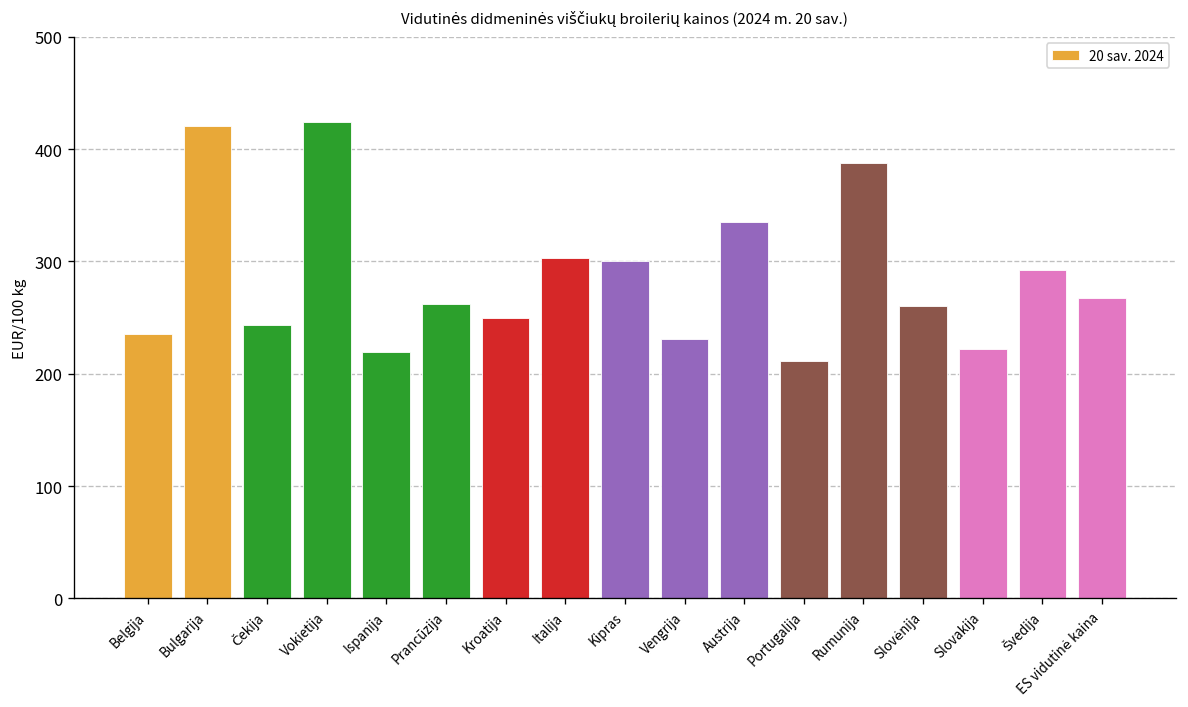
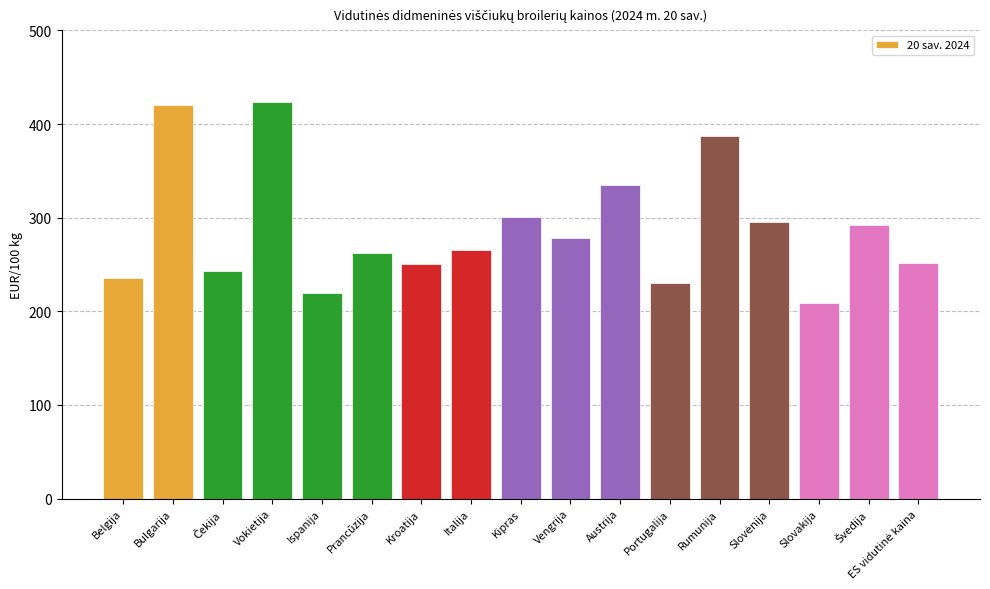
Italija: 300 -> 270
Vengrija: 230 -> 280
Portugalija: 210 -> 230
Slovėnija: 260 -> 290
Slovakija: 220 -> 210
ES vidutinė kaina: 270 -> 250
